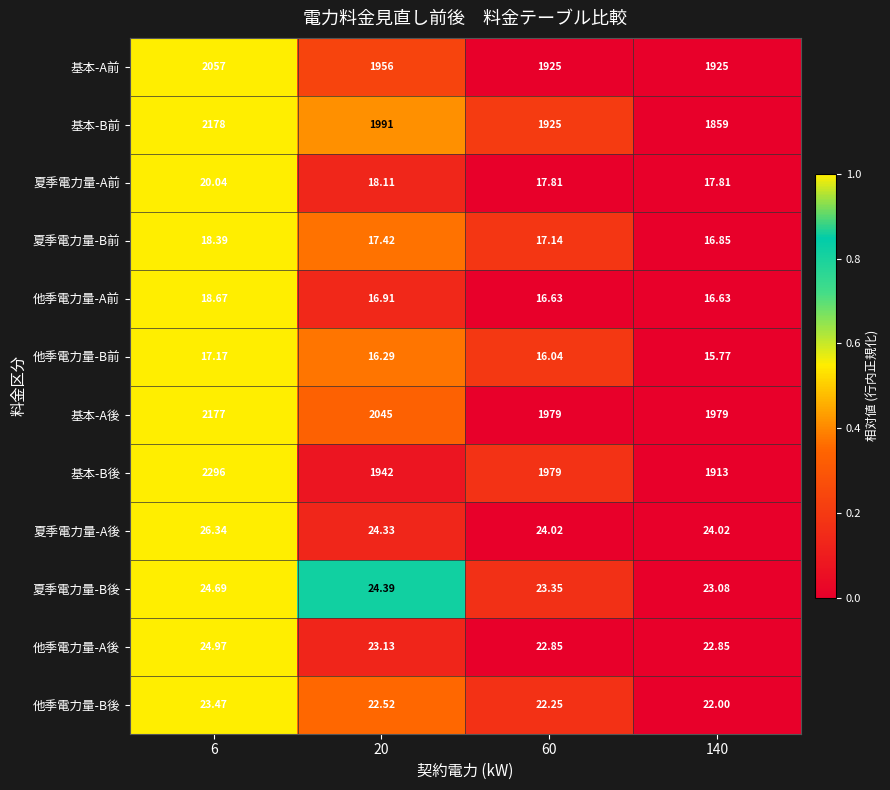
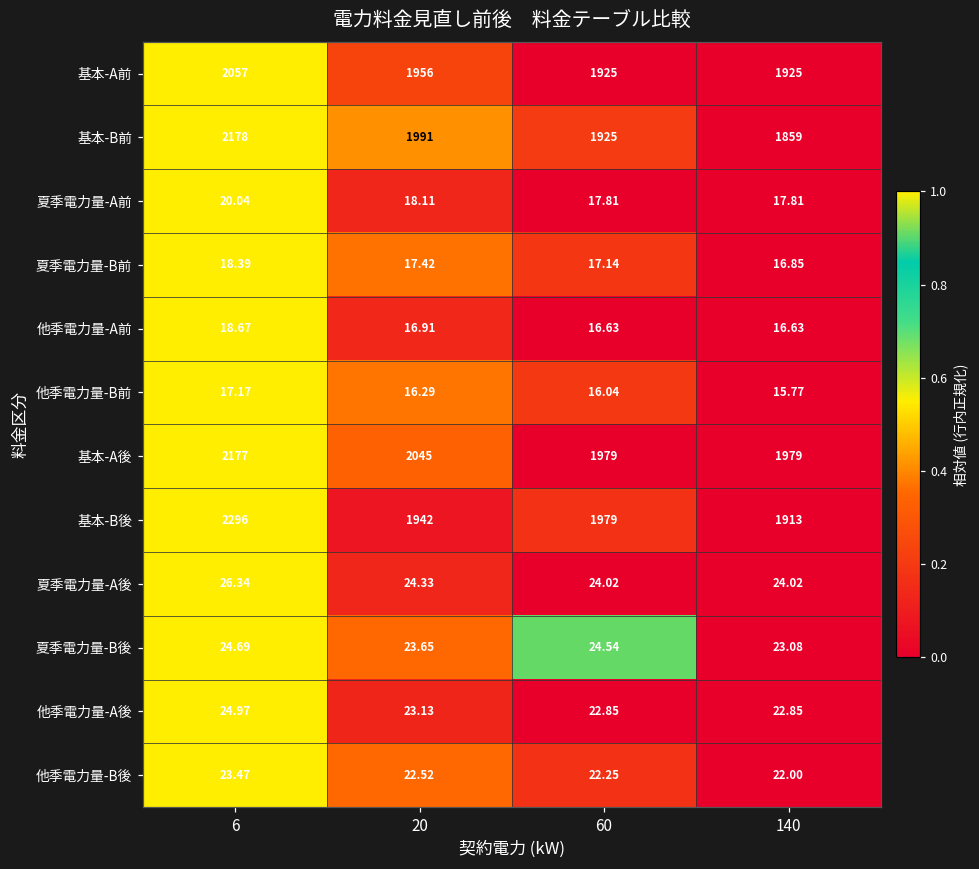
夏季電力量-B後, 20: 24.39 -> 23.65
夏季電力量-B後, 60: 23.35 -> 24.54
